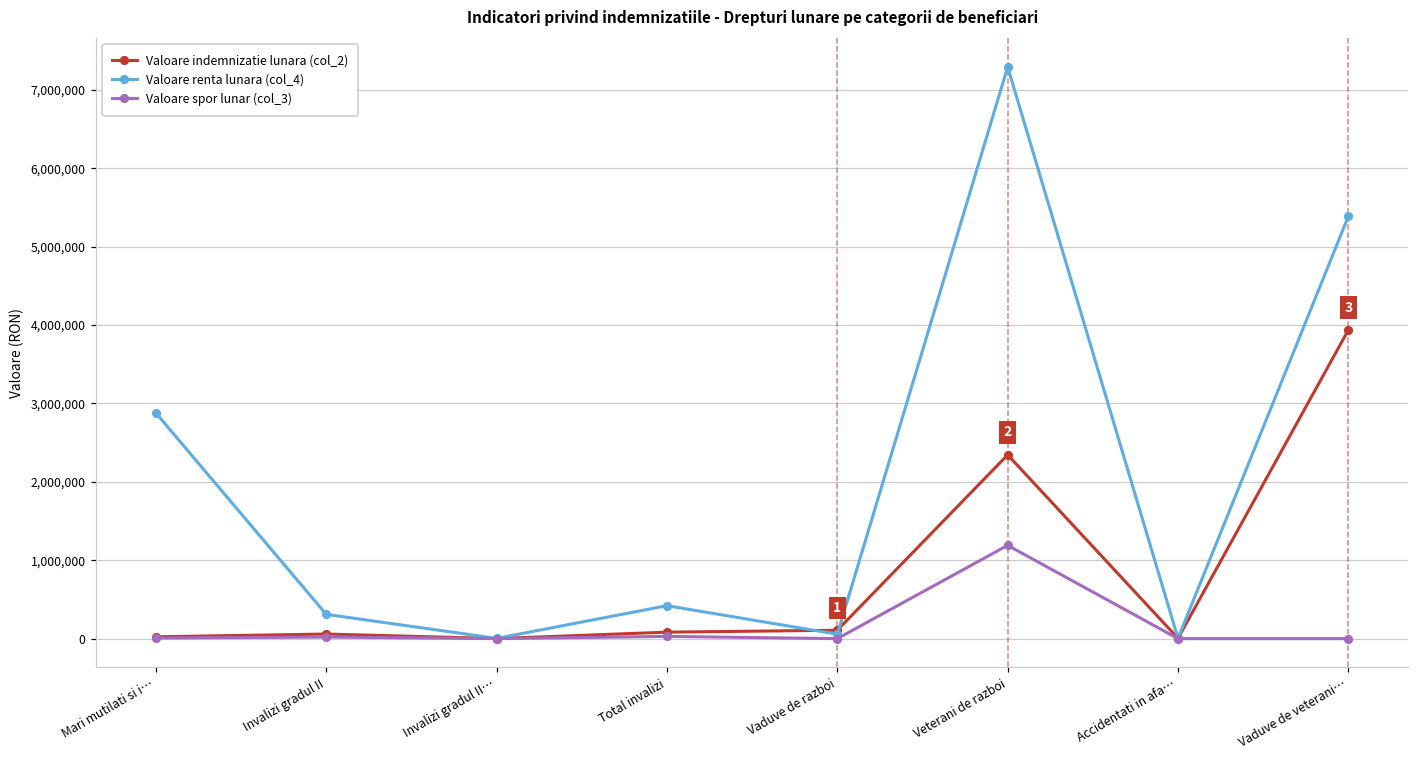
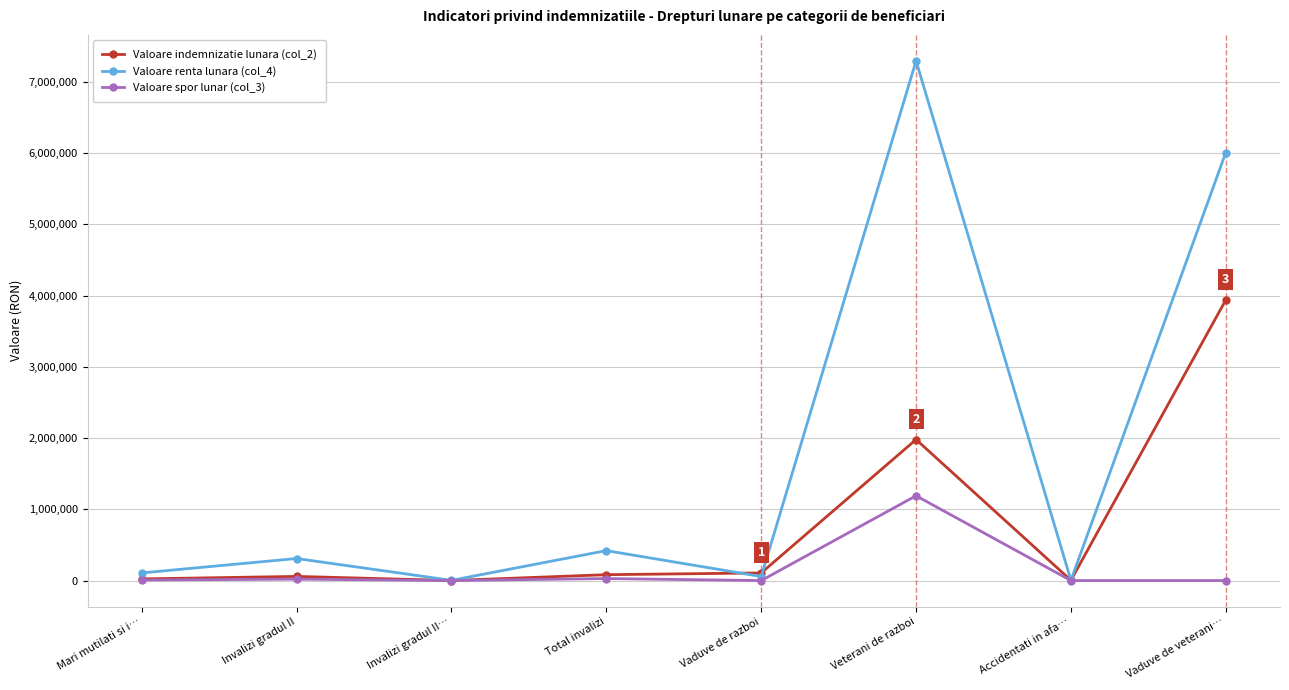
Valoare renta lunara (col_4), Mari mutilati si i…: 2,900,000 -> 100,000
Valoare indemnizatie lunara (col_2), Veterani de razboi: 2,300,000 -> 2,000,000
Valoare renta lunara (col_4), Vaduve de veterani…: 5,400,000 -> 6,000,000
